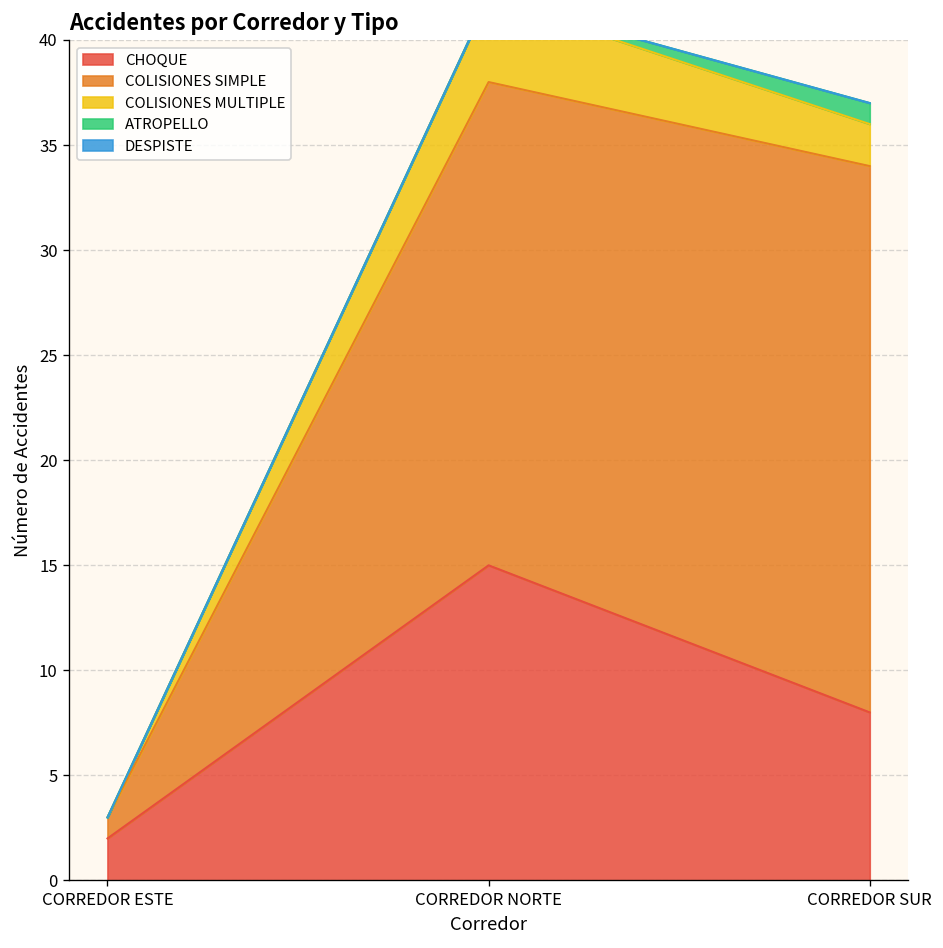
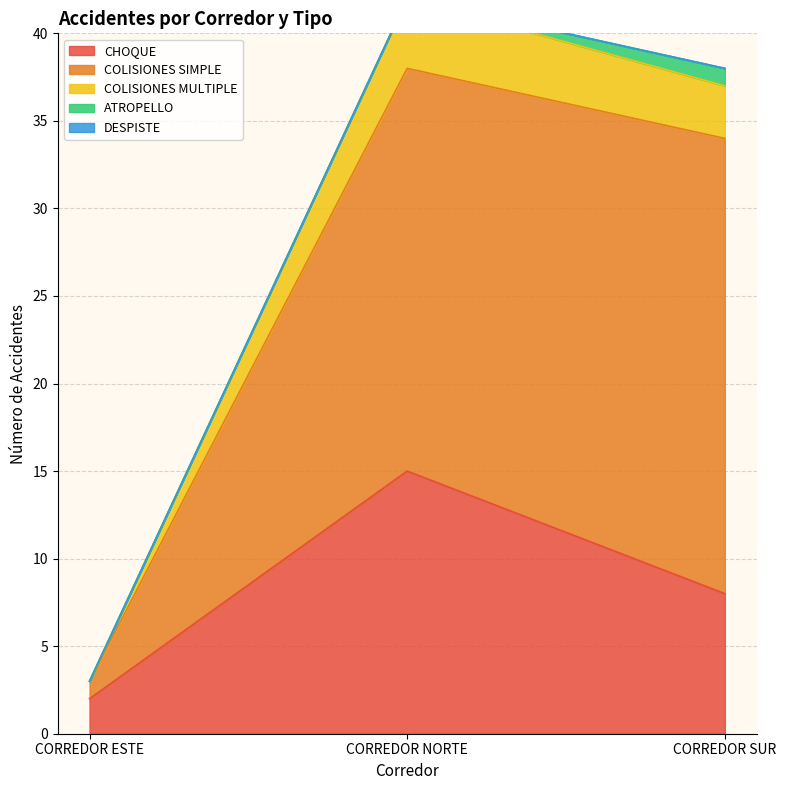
COLISIONES MULTIPLE, CORREDOR SUR: 2 -> 3
